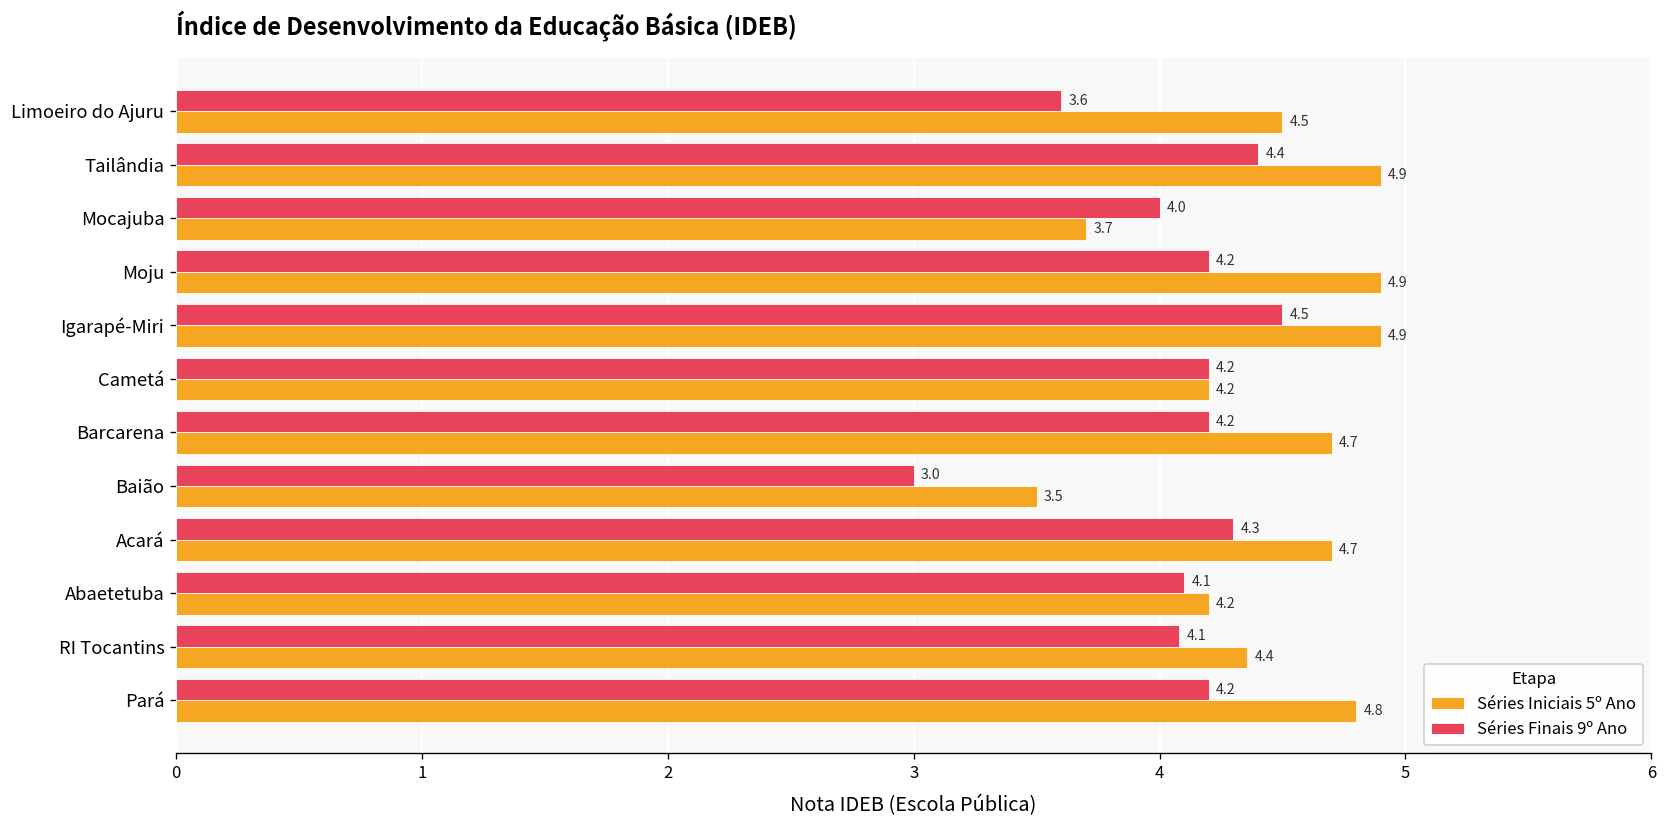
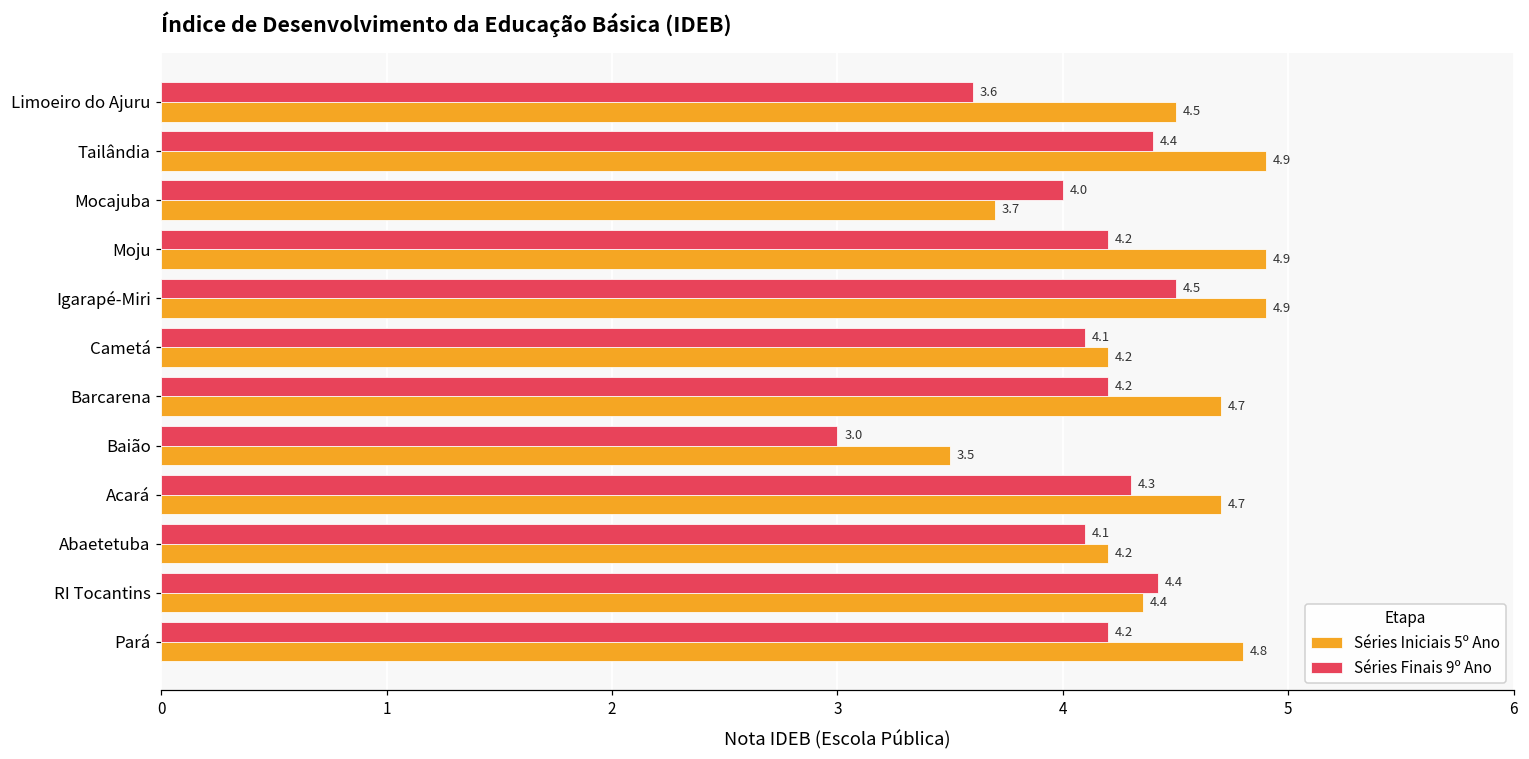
Séries Finais 9º Ano, Cametá: 4.2 -> 4.1
Séries Finais 9º Ano, RI Tocantins: 4.1 -> 4.4
